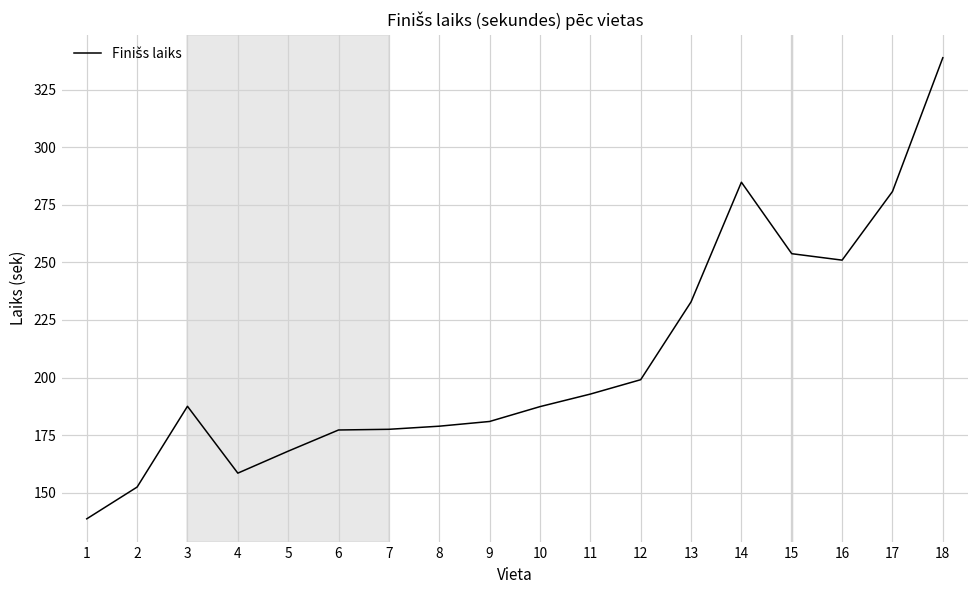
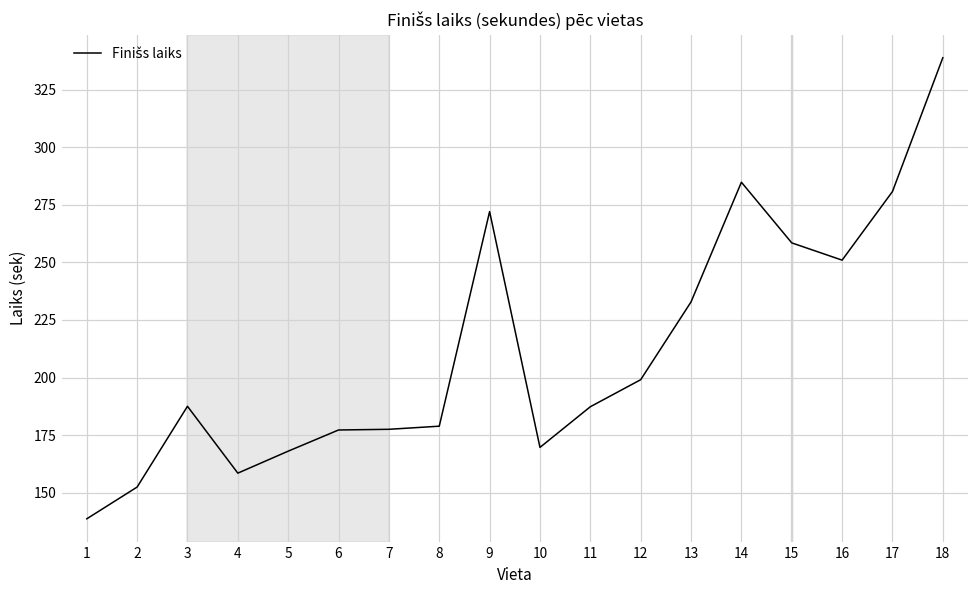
9: 181 -> 272
10: 187 -> 170
11: 193 -> 187
15: 254 -> 259
